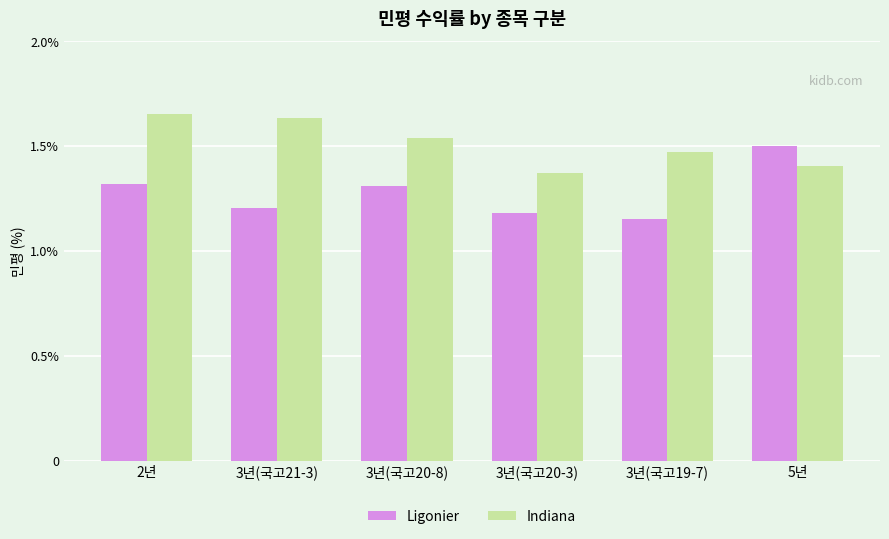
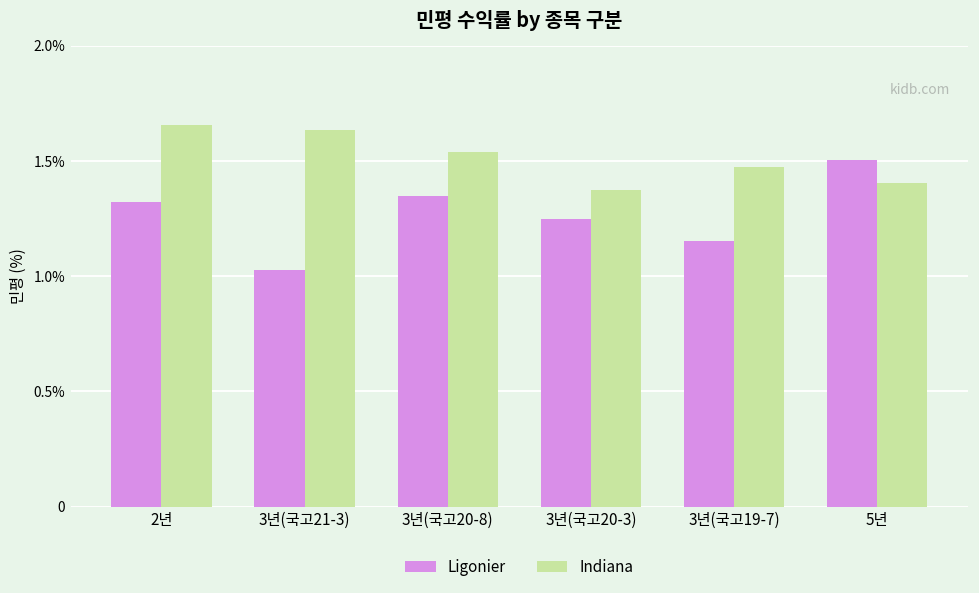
Ligonier, 3년(국고21-3): 1.21% -> 1.03%
Ligonier, 3년(국고20-8): 1.31% -> 1.35%
Ligonier, 3년(국고20-3): 1.18% -> 1.25%
